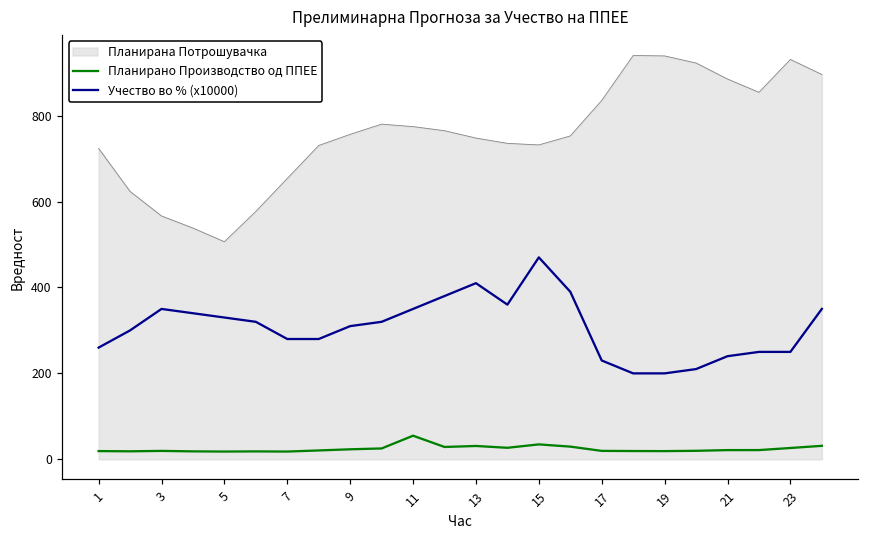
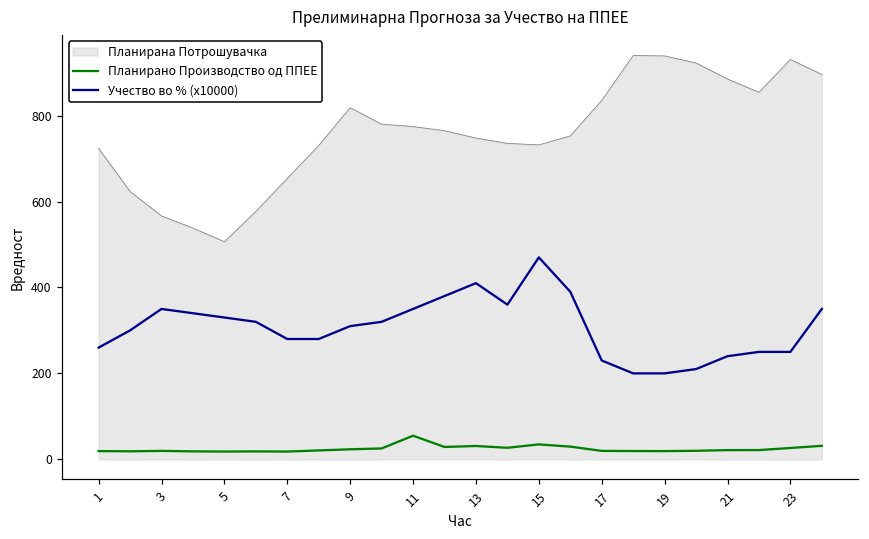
Планирана Потрошувачка, 9: 760 -> 820
